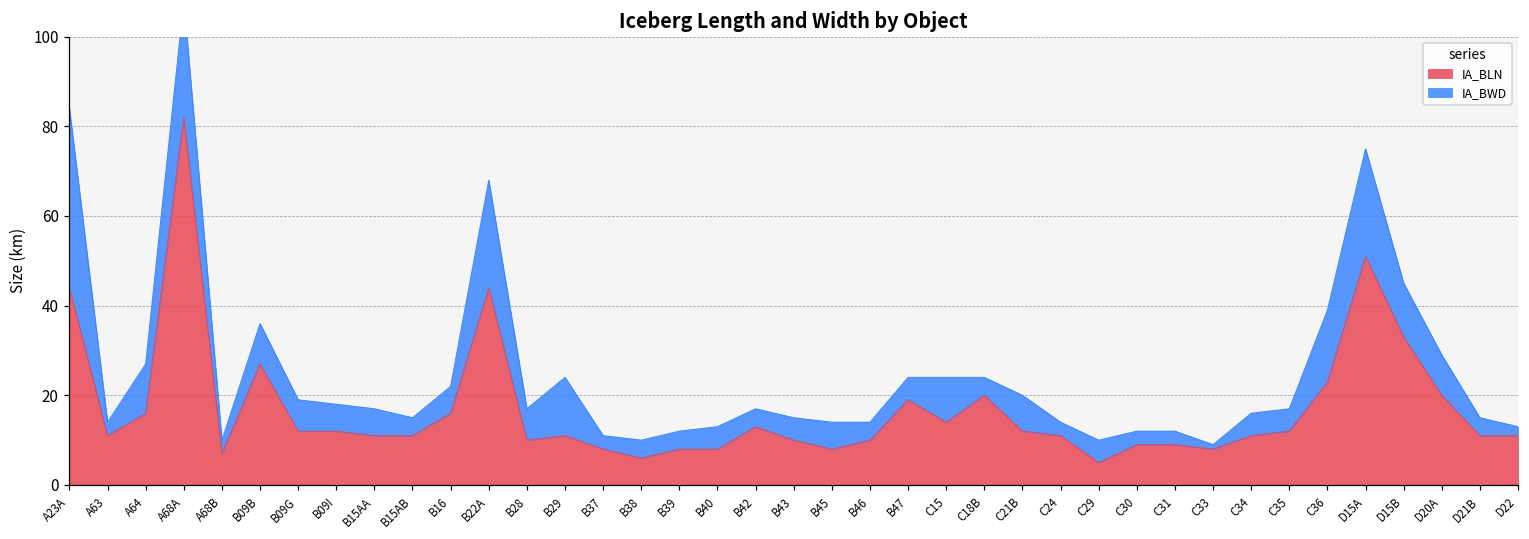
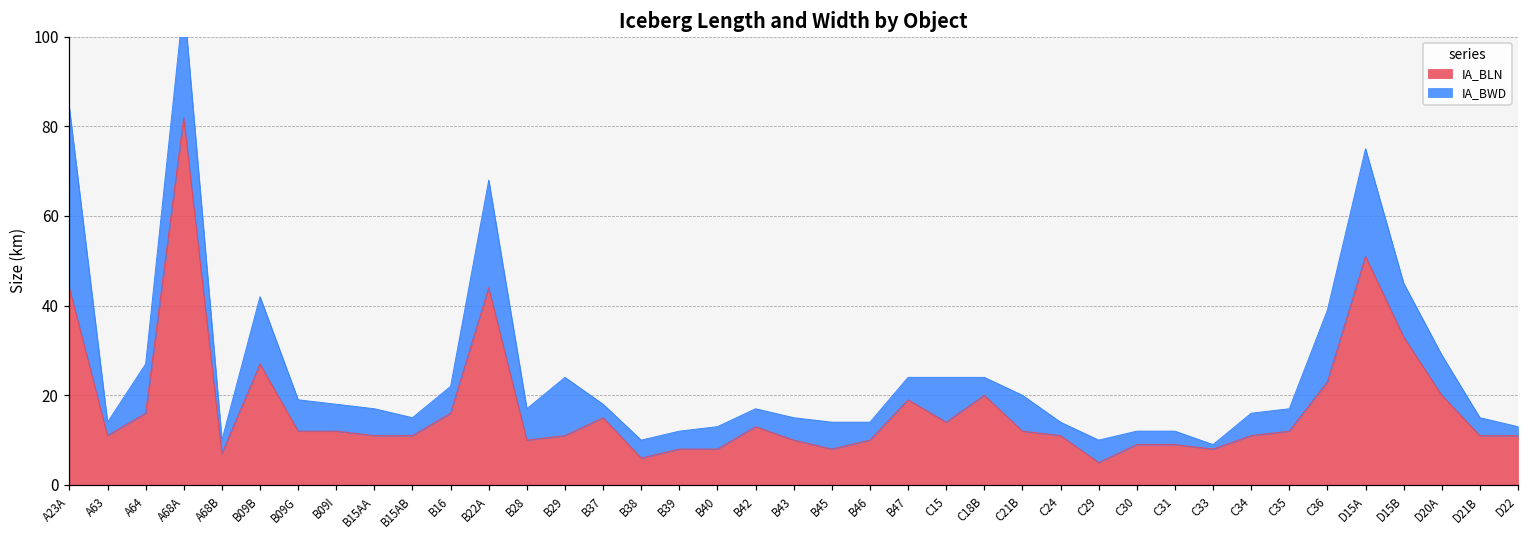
IA_BWD, B09B: 9 -> 15
IA_BLN, B37: 8 -> 15
